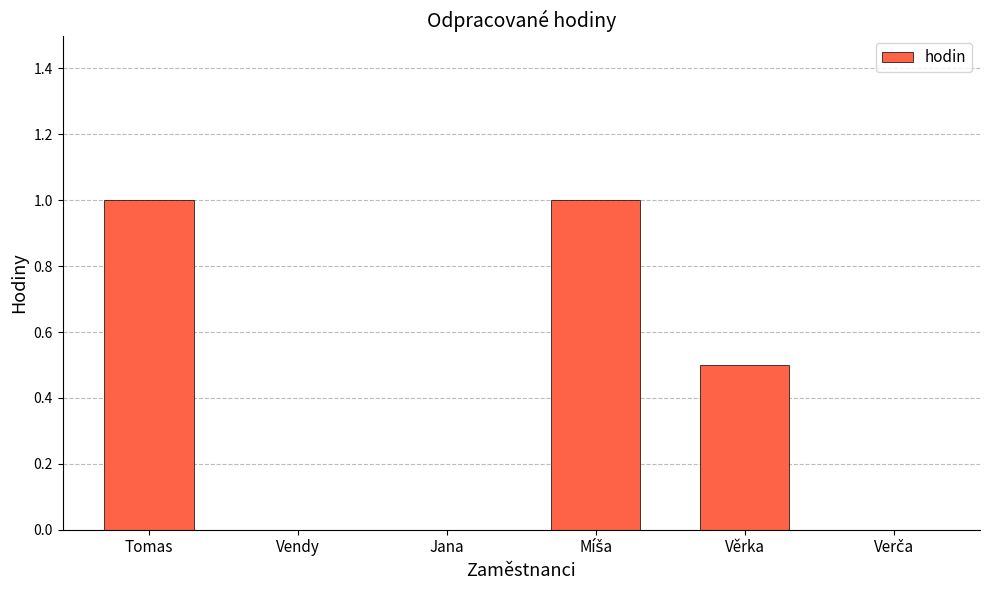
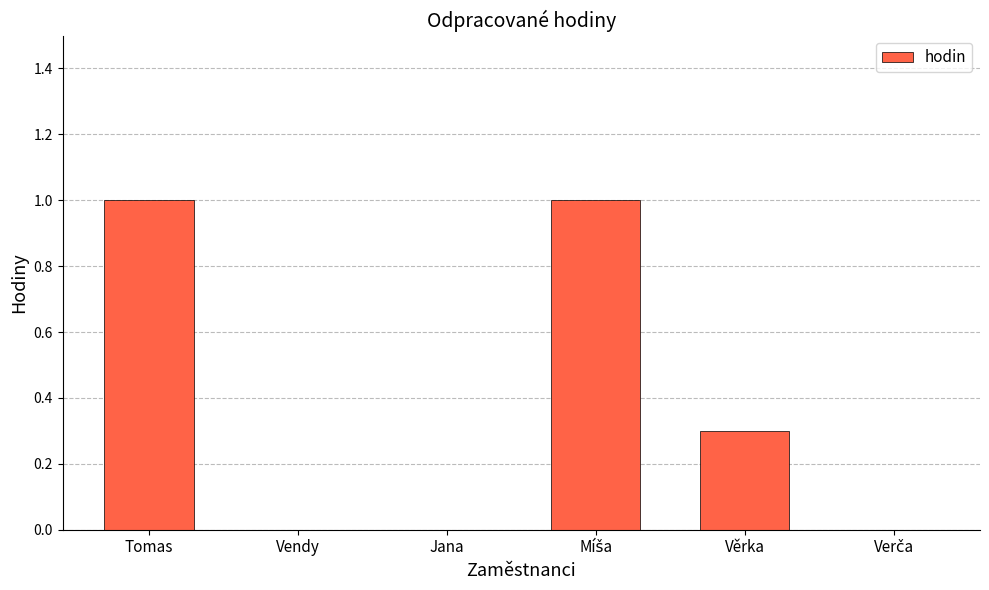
Věrka: 0.5 -> 0.3
